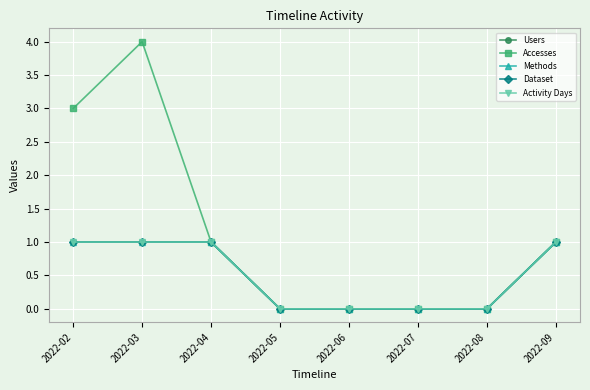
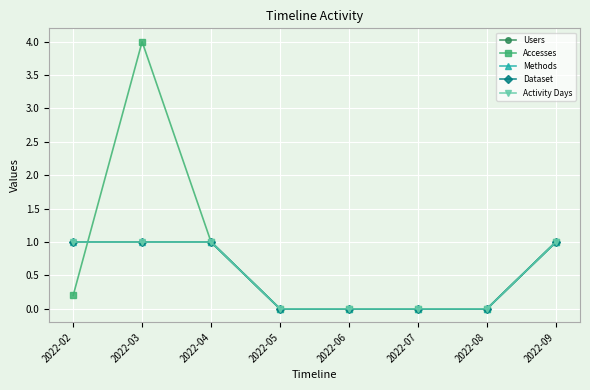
Accesses, 2022-02: 3.0 -> 0.2
